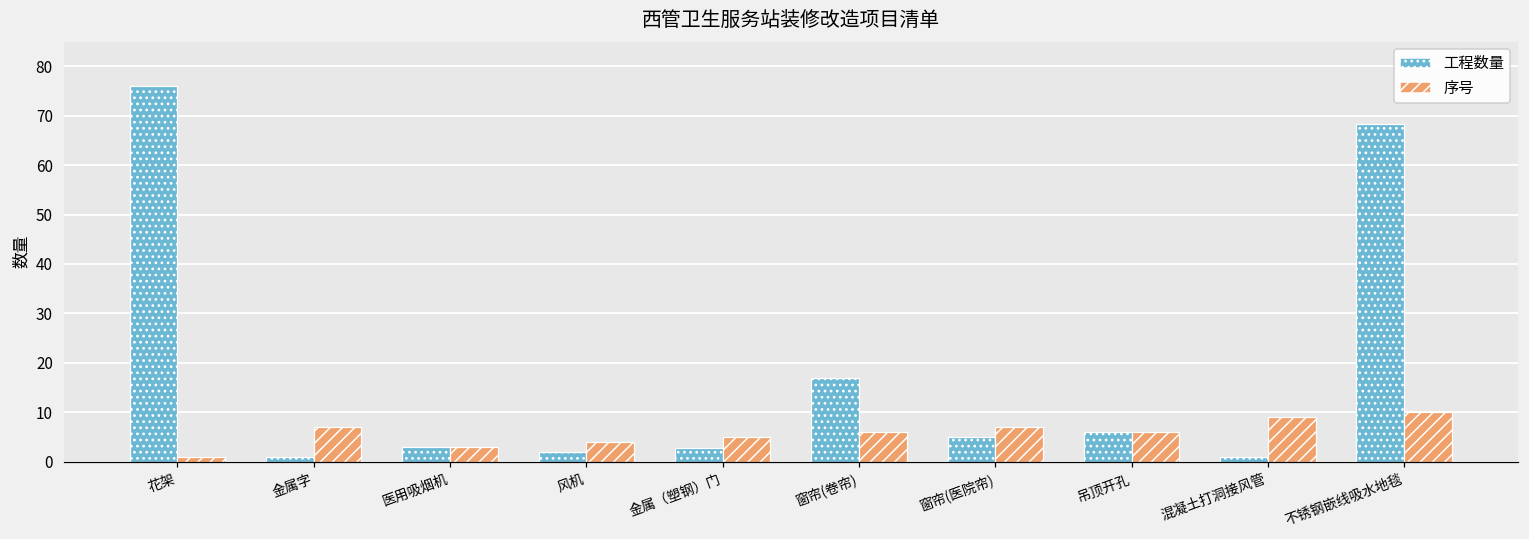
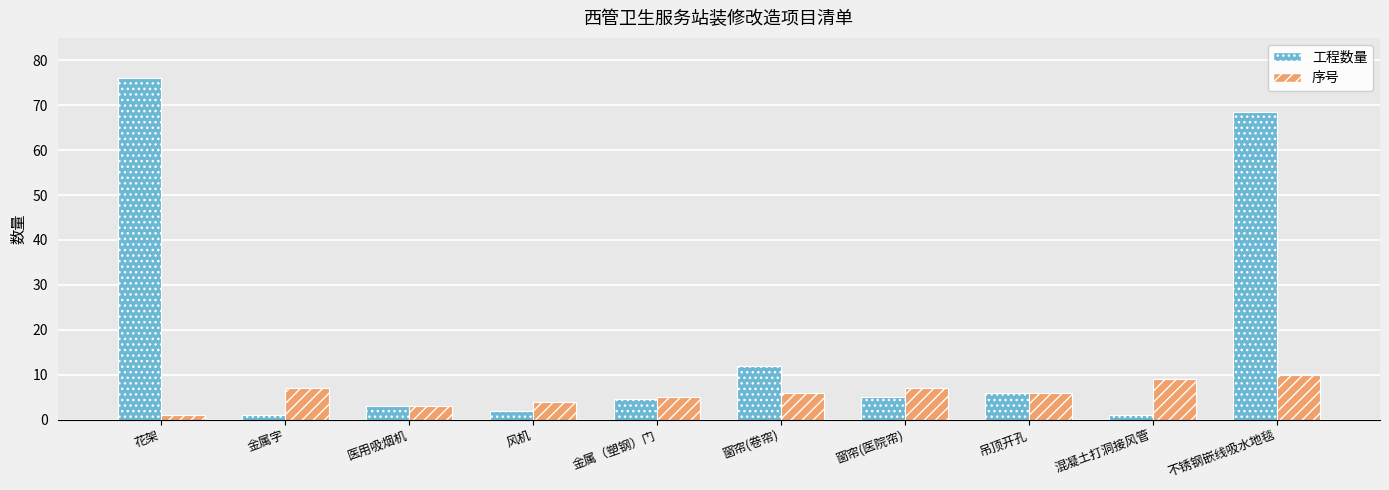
工程数量, 金属（塑钢）门: 3 -> 5
工程数量, 窗帘(卷帘): 17 -> 12
